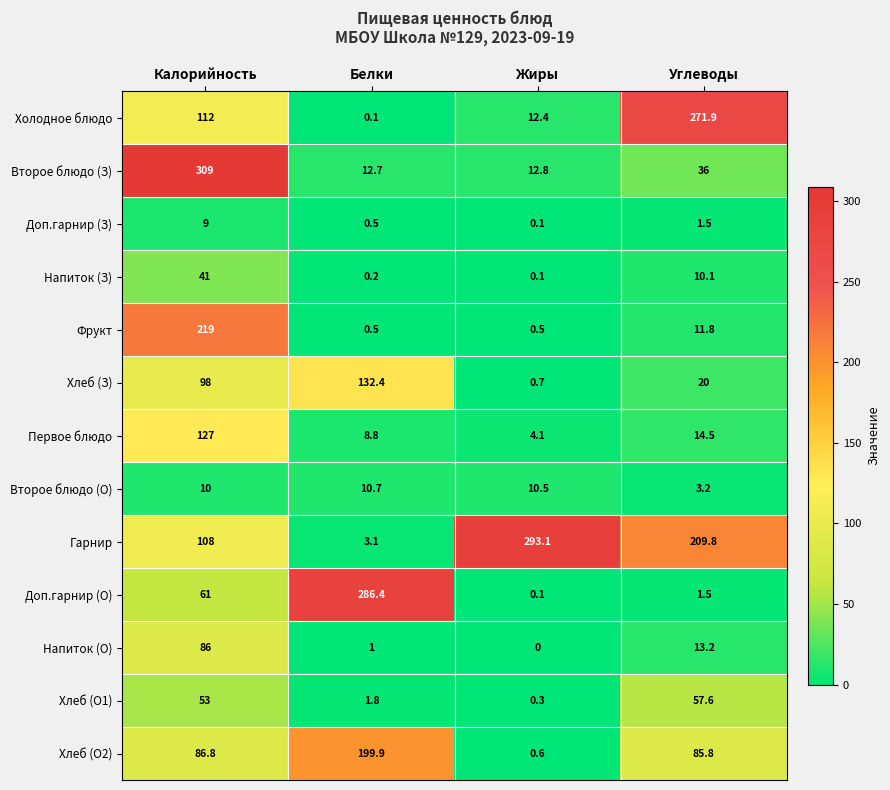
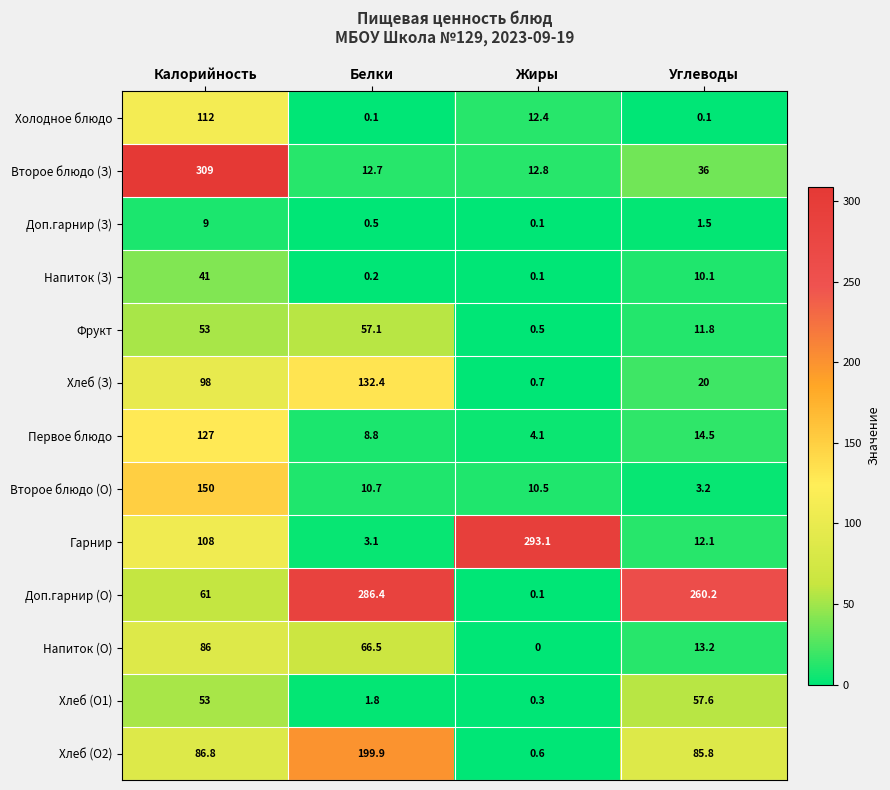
Холодное блюдо, Углеводы: 271.9 -> 0.1
Фрукт, Калорийность: 219 -> 53
Фрукт, Белки: 0.5 -> 57.1
Второе блюдо (О), Калорийность: 10 -> 150
Гарнир, Углеводы: 209.8 -> 12.1
Доп.гарнир (О), Углеводы: 1.5 -> 260.2
Напиток (О), Белки: 1 -> 66.5
